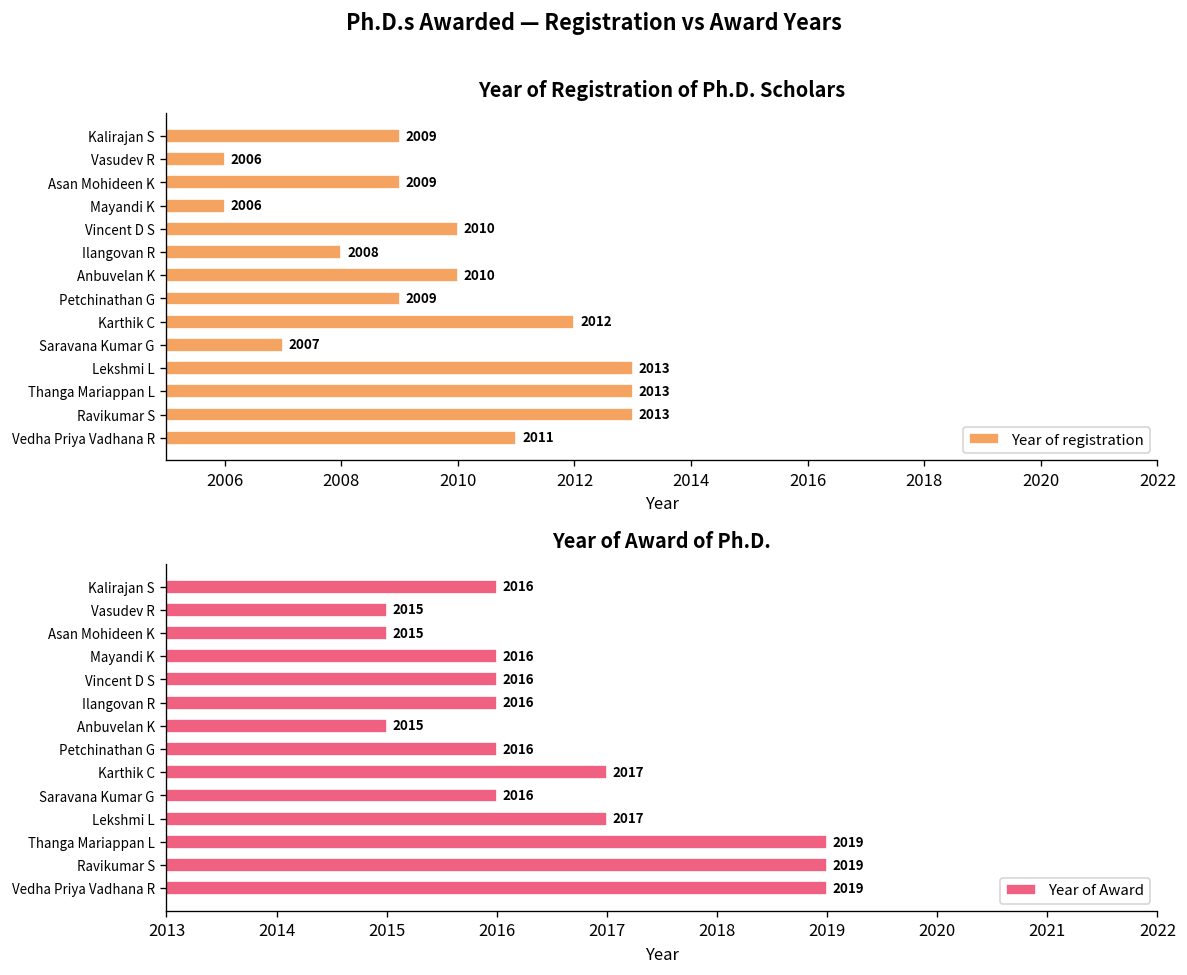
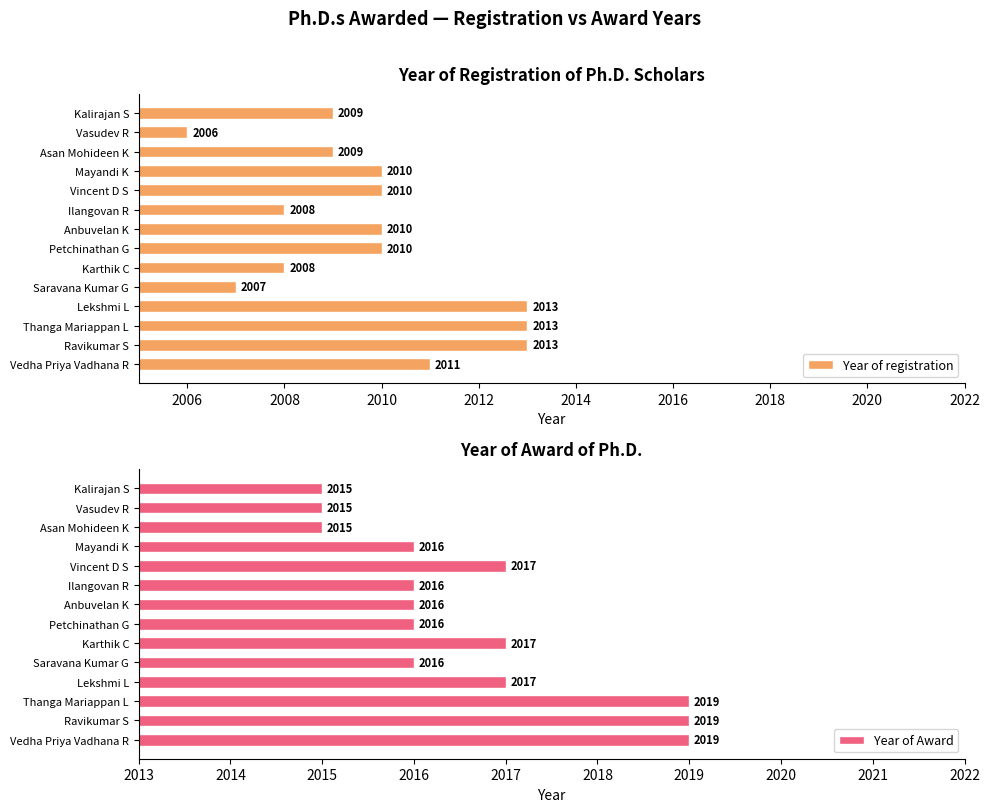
Year of Registration of Ph.D. Scholars, Mayandi K: 2006 -> 2010
Year of Registration of Ph.D. Scholars, Petchinathan G: 2009 -> 2010
Year of Registration of Ph.D. Scholars, Karthik C: 2012 -> 2008
Year of Award of Ph.D., Kalirajan S: 2016 -> 2015
Year of Award of Ph.D., Vincent D S: 2016 -> 2017
Year of Award of Ph.D., Anbuvelan K: 2015 -> 2016
